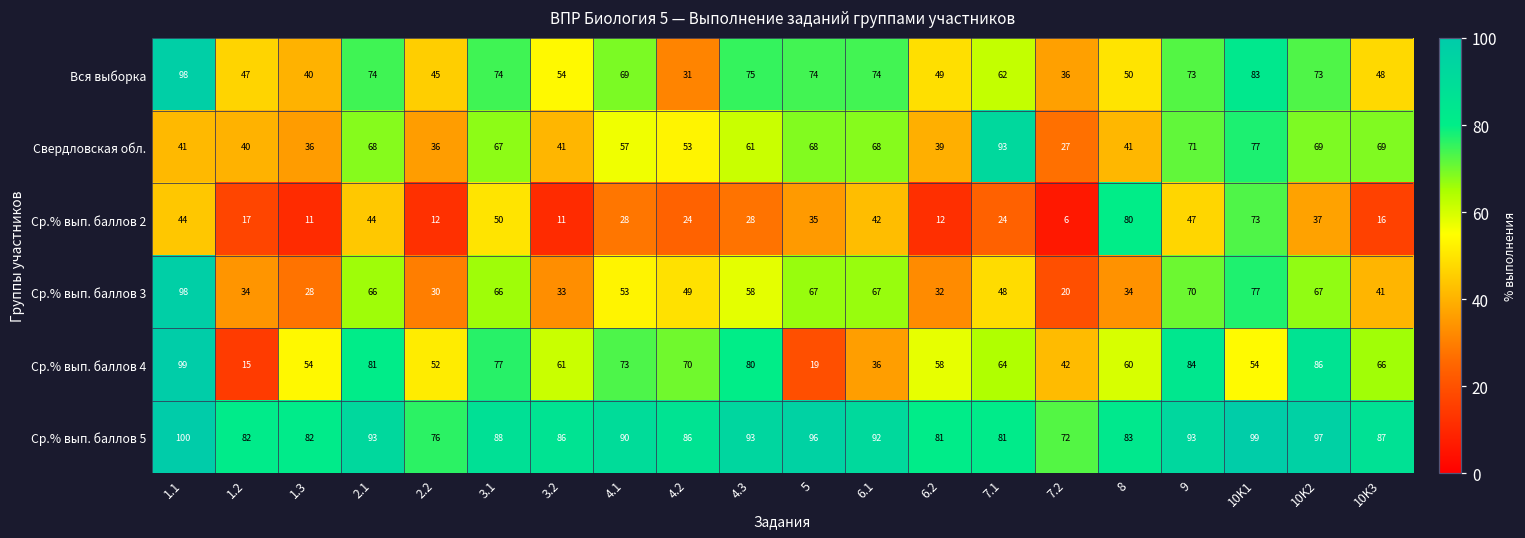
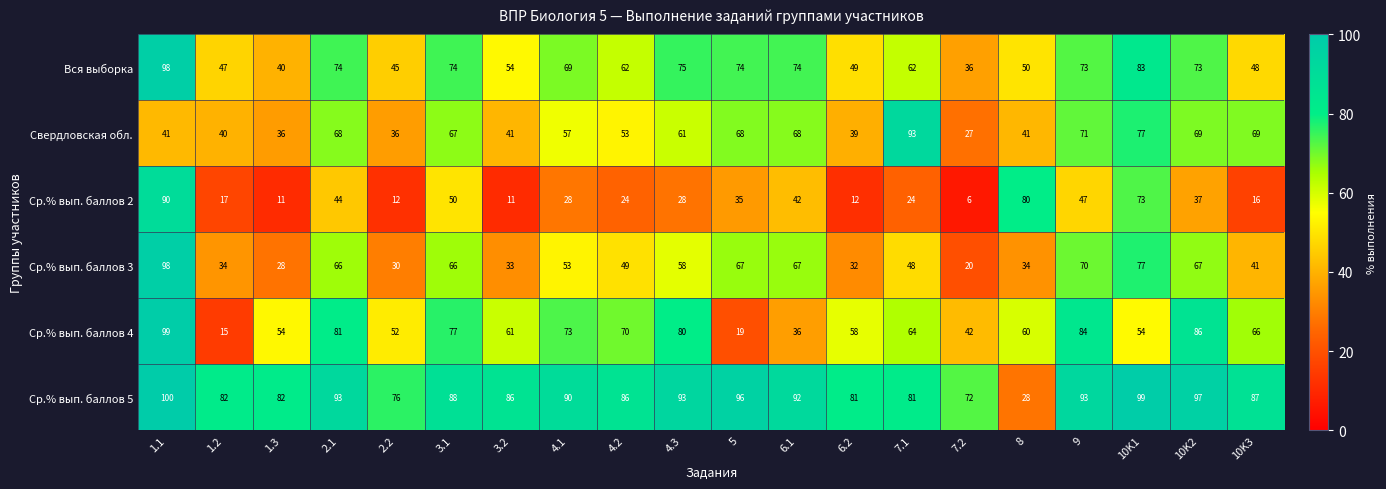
Вся выборка, 4.2: 31 -> 62
Ср.% вып. баллов 2, 1.1: 44 -> 90
Ср.% вып. баллов 5, 8: 83 -> 28
